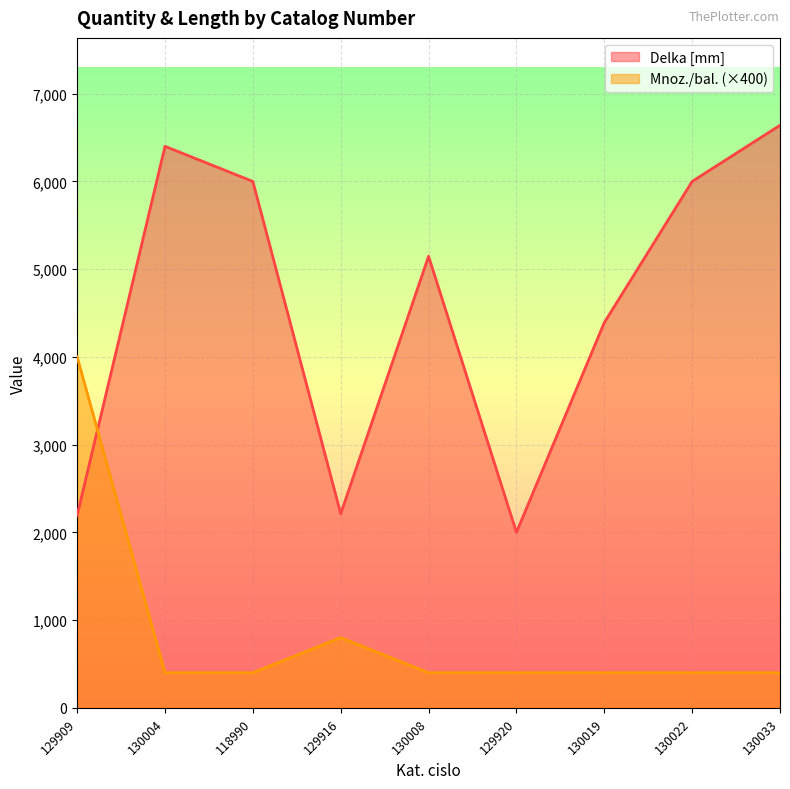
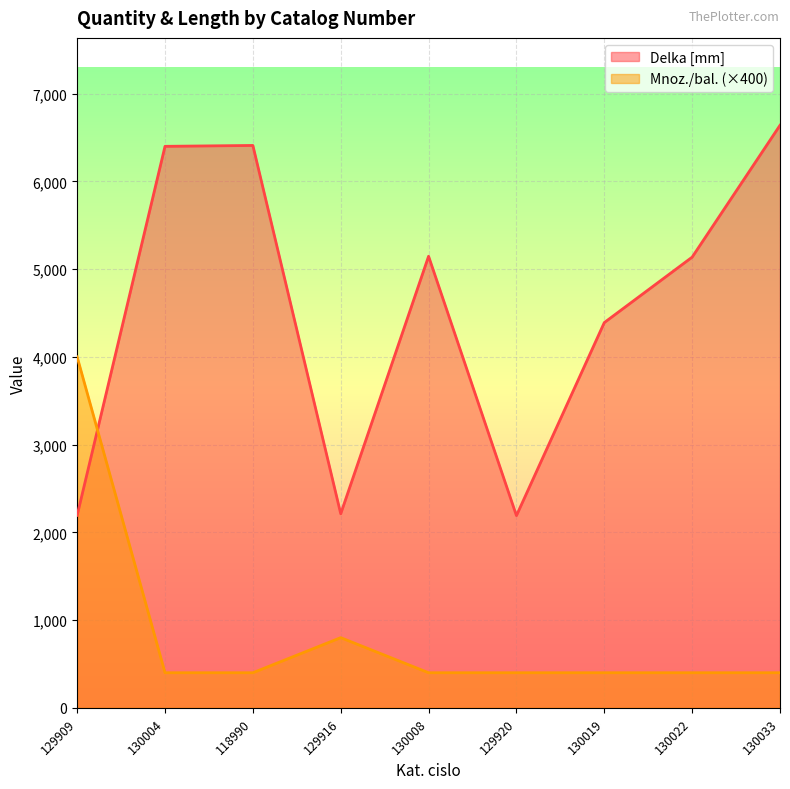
Delka [mm], 118990: 6,000 -> 6,400
Delka [mm], 129920: 2,000 -> 2,200
Delka [mm], 130022: 6,000 -> 5,100
